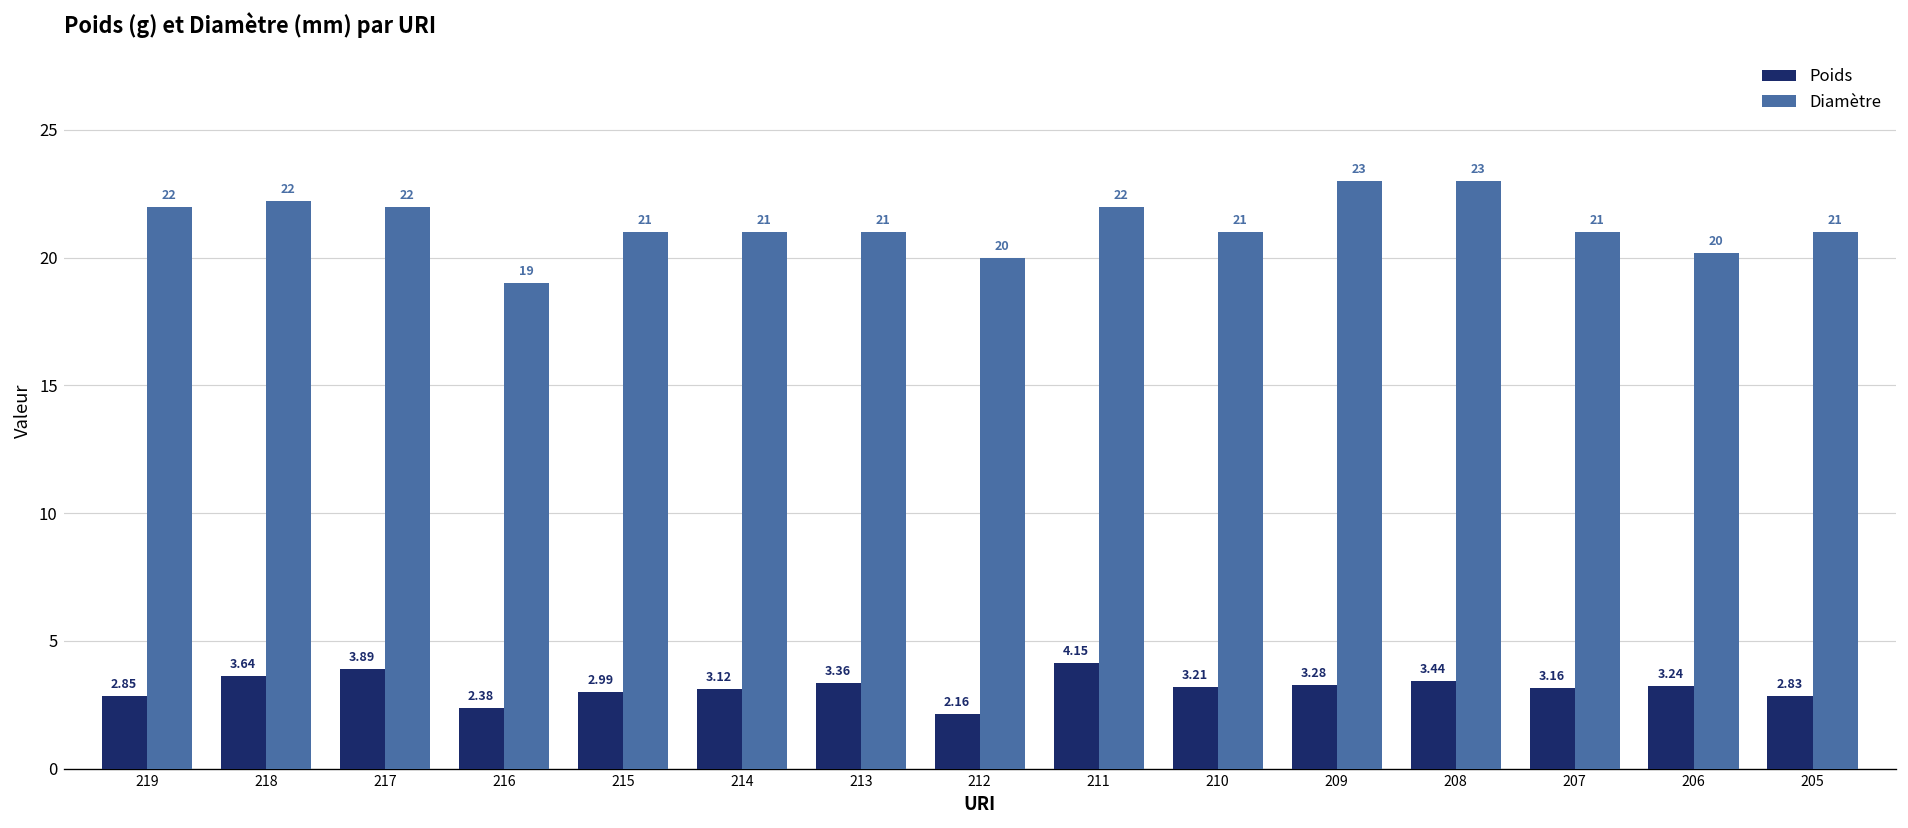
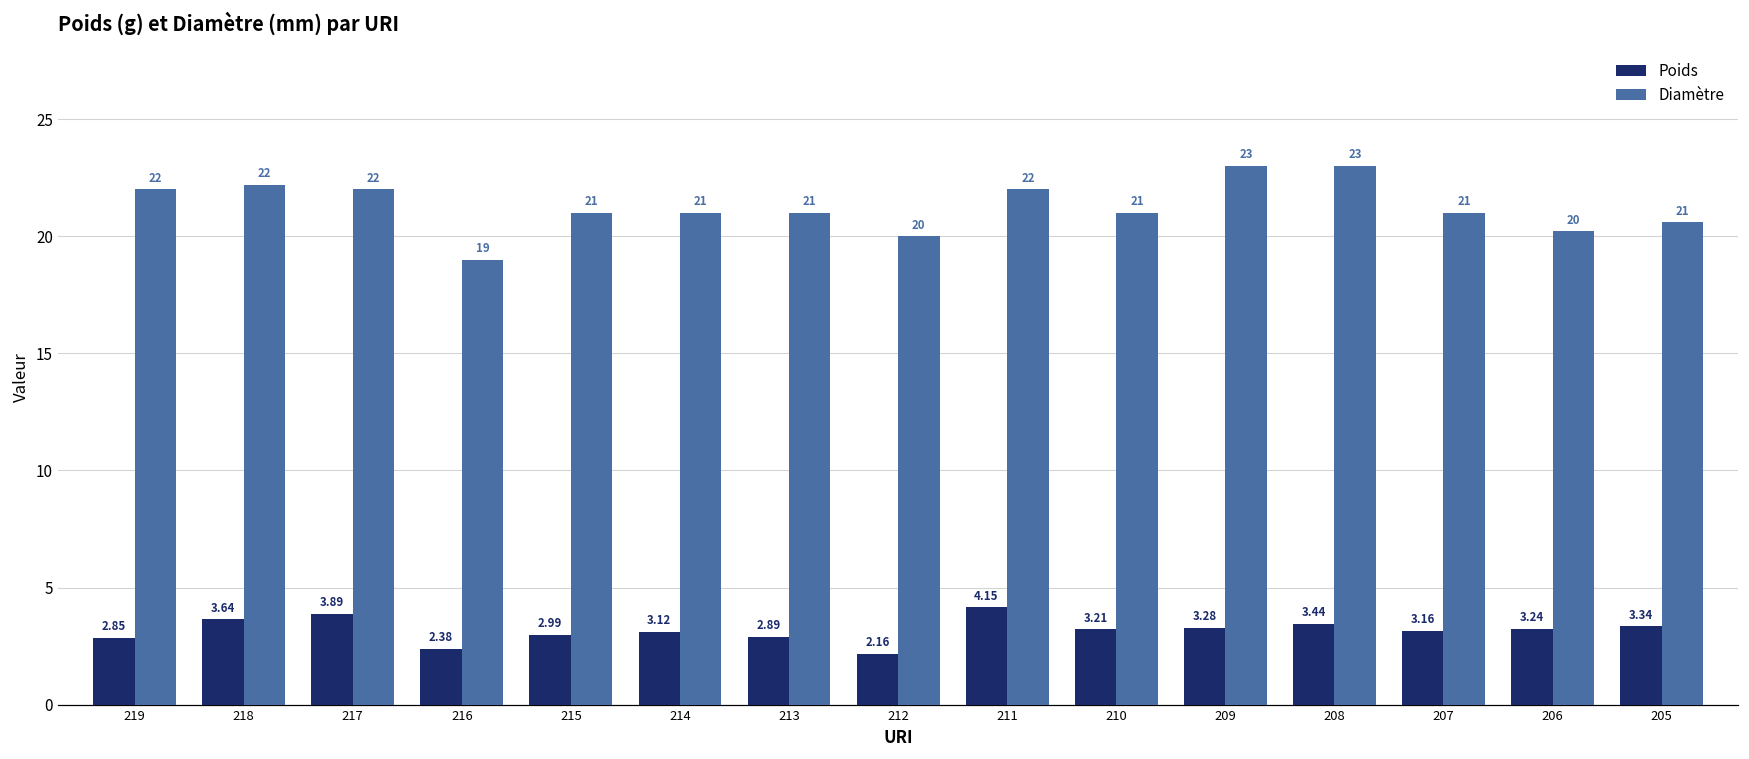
Poids, 213: 3.36 -> 2.89
Poids, 205: 2.83 -> 3.34
Diamètre, 205: 21.0 -> 20.6
